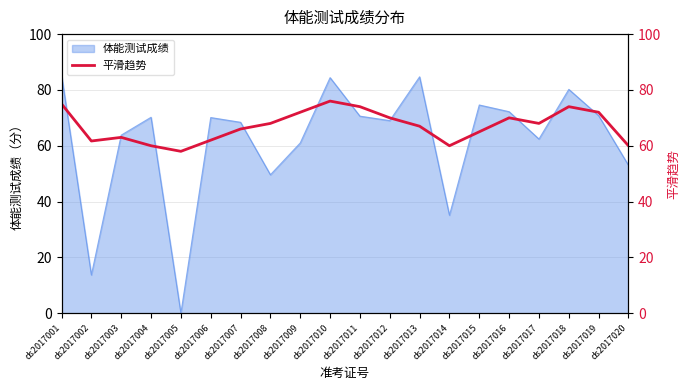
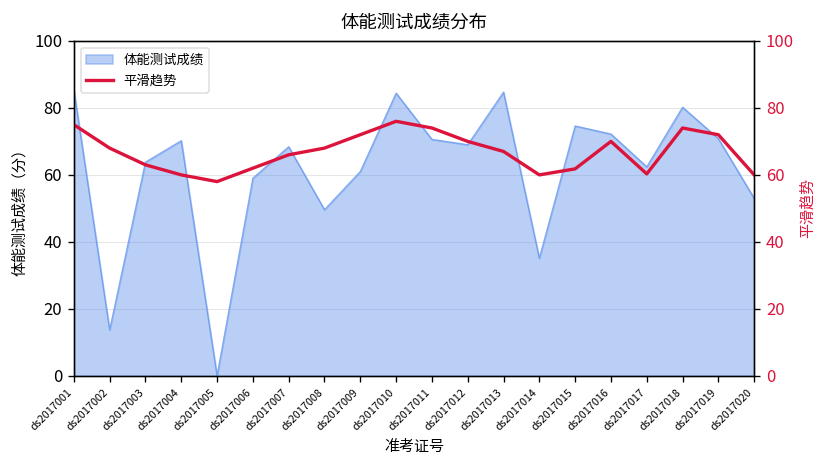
体能测试成绩, ds2017006: 70 -> 59
平滑趋势, ds2017002: 62 -> 68
平滑趋势, ds2017015: 65 -> 62
平滑趋势, ds2017017: 68 -> 60
